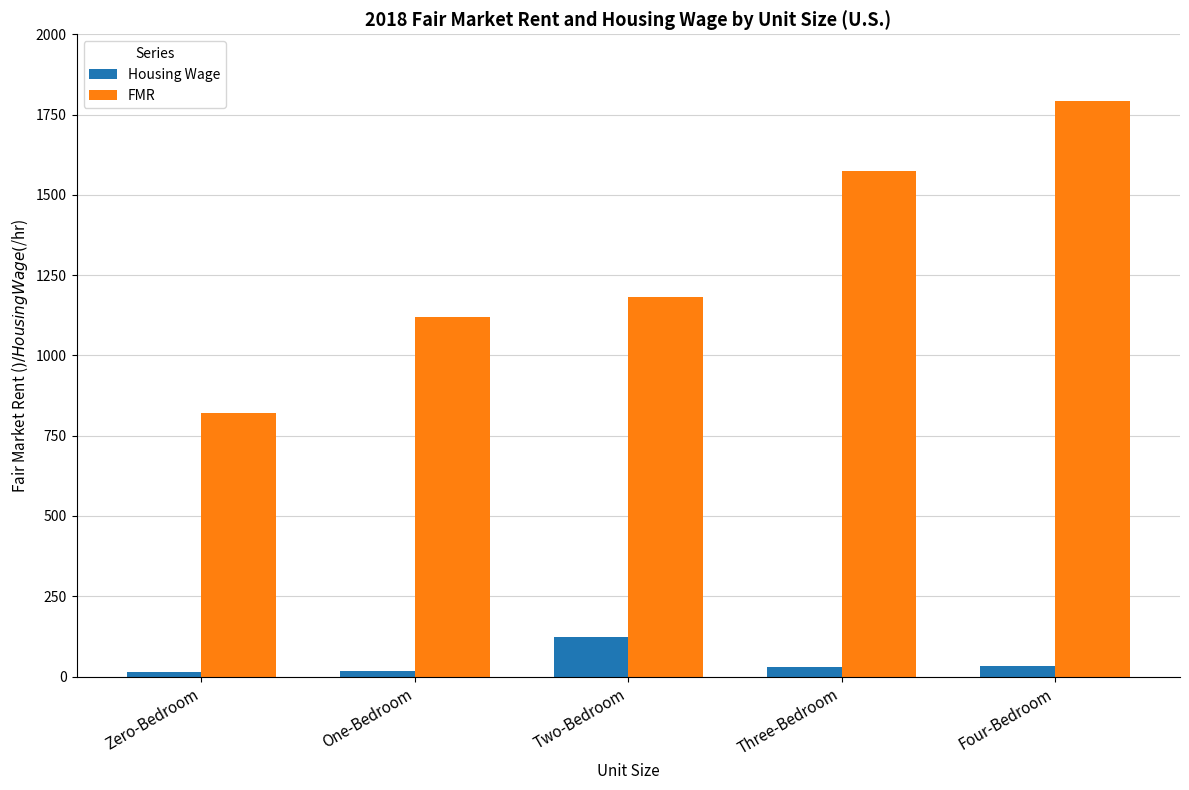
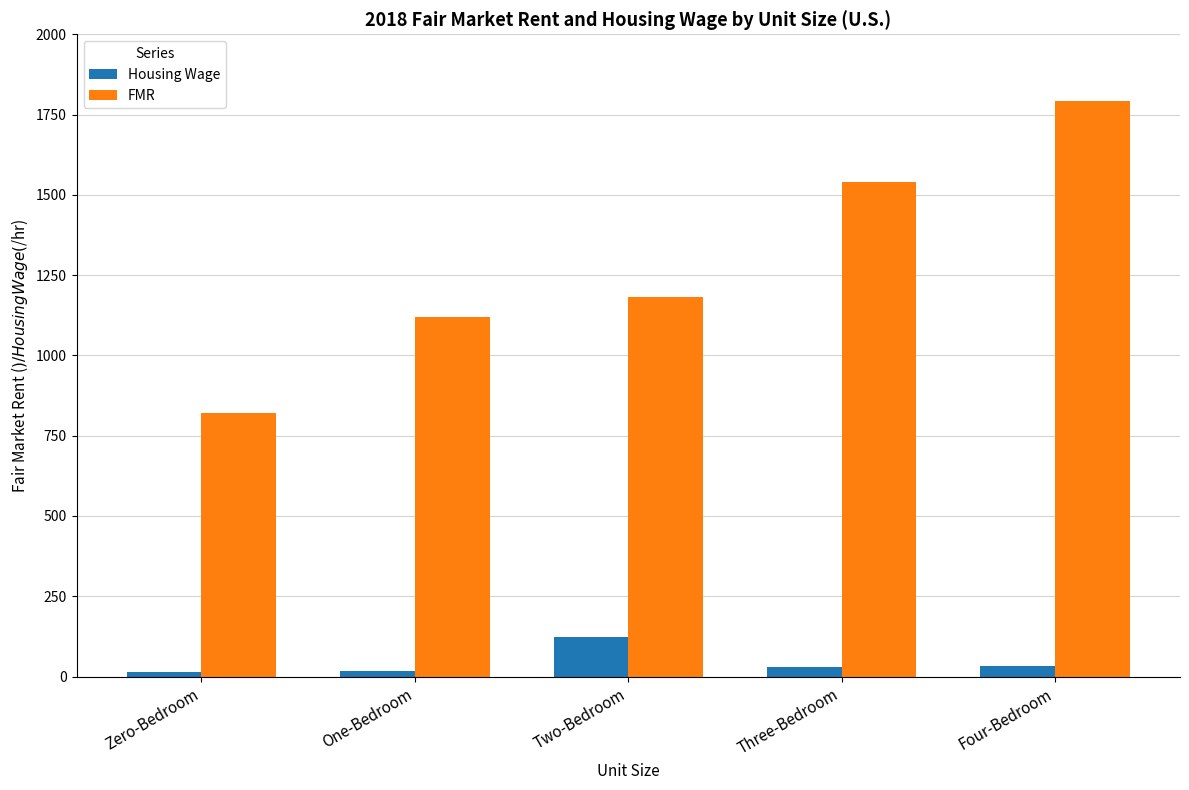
FMR, Three-Bedroom: 1570 -> 1540
